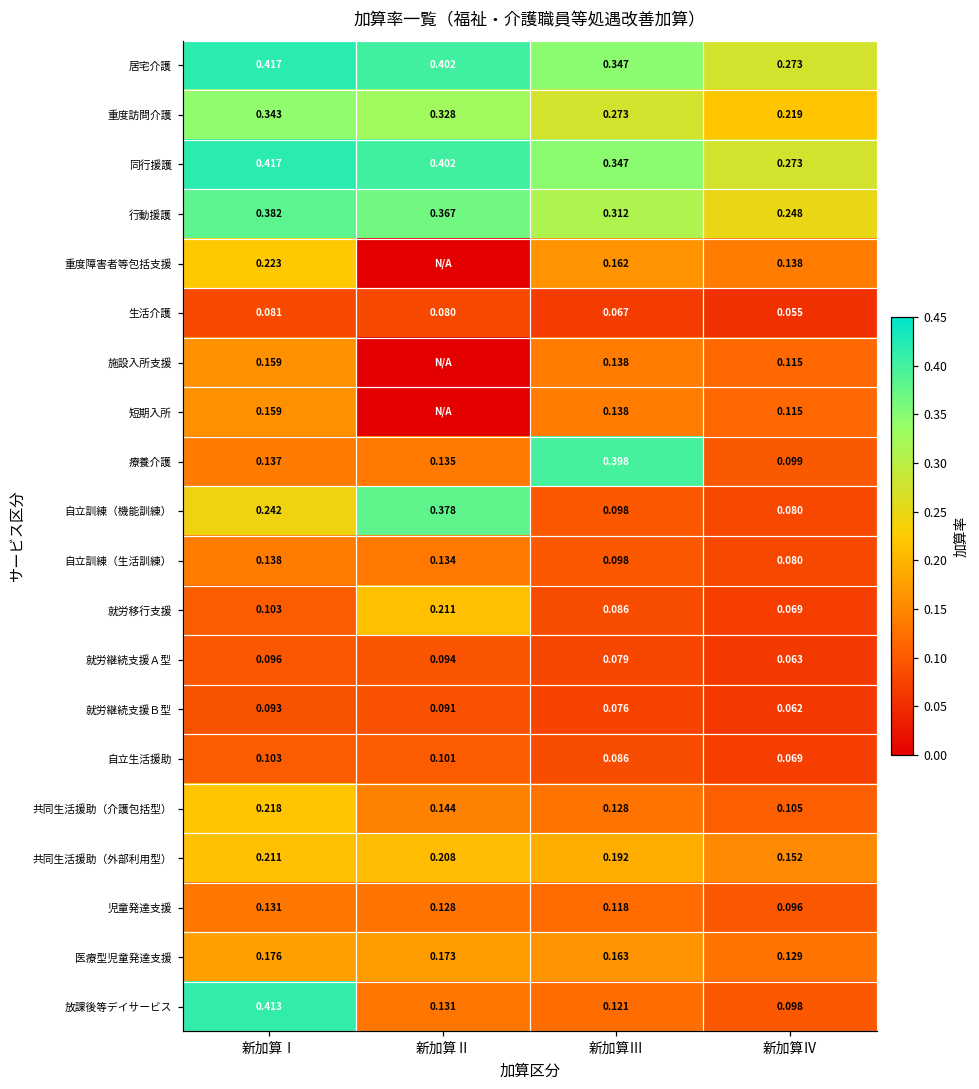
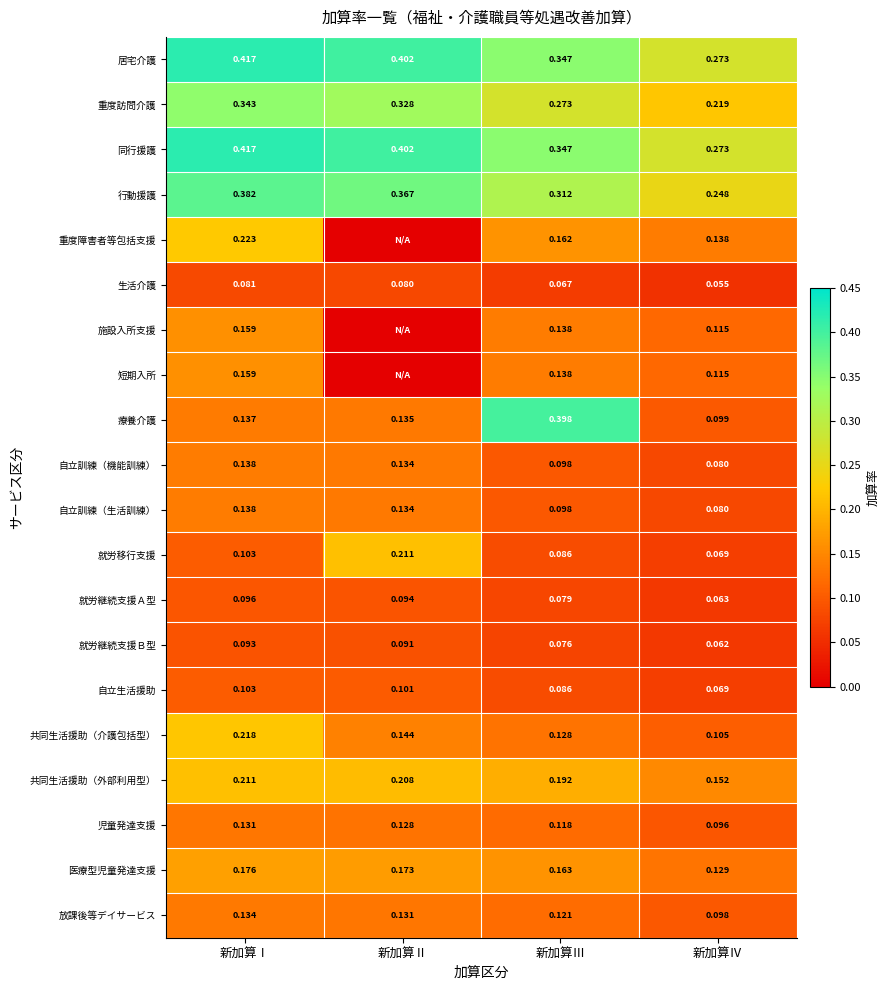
自立訓練（機能訓練）, 新加算Ⅰ: 0.242 -> 0.138
自立訓練（機能訓練）, 新加算Ⅱ: 0.378 -> 0.134
放課後等デイサービス, 新加算Ⅰ: 0.413 -> 0.134
